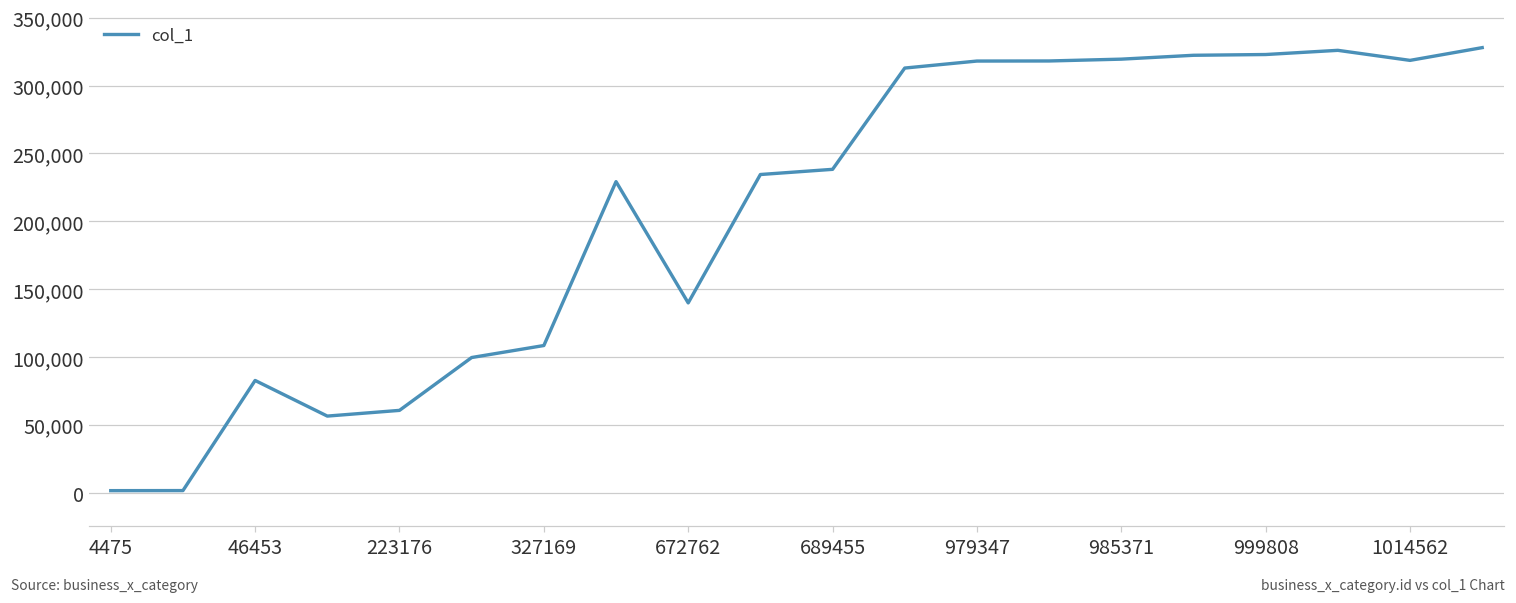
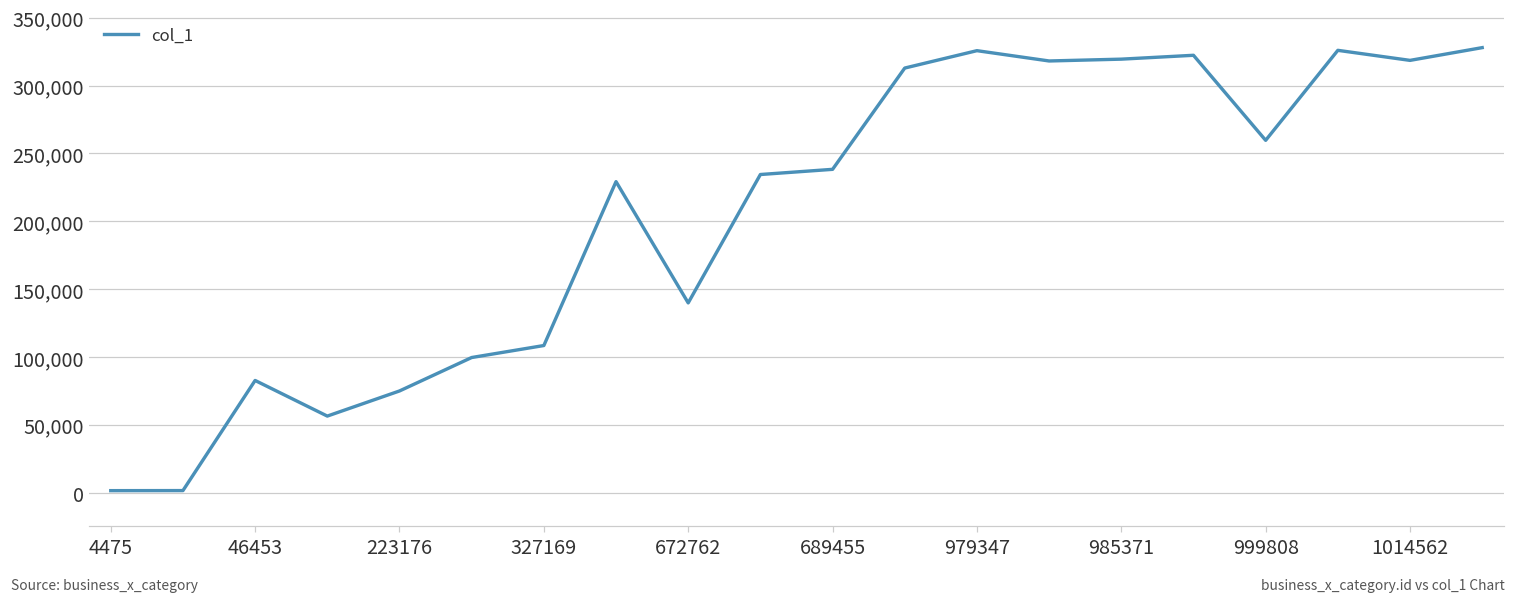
223176: 61,000 -> 75,000
979347: 318,000 -> 326,000
999808: 323,000 -> 260,000
